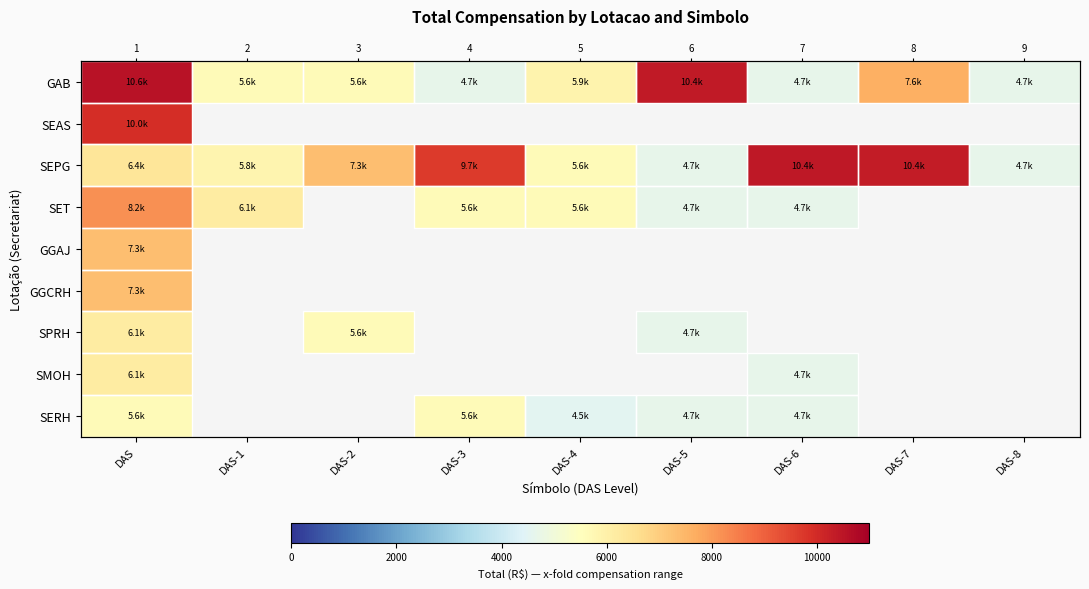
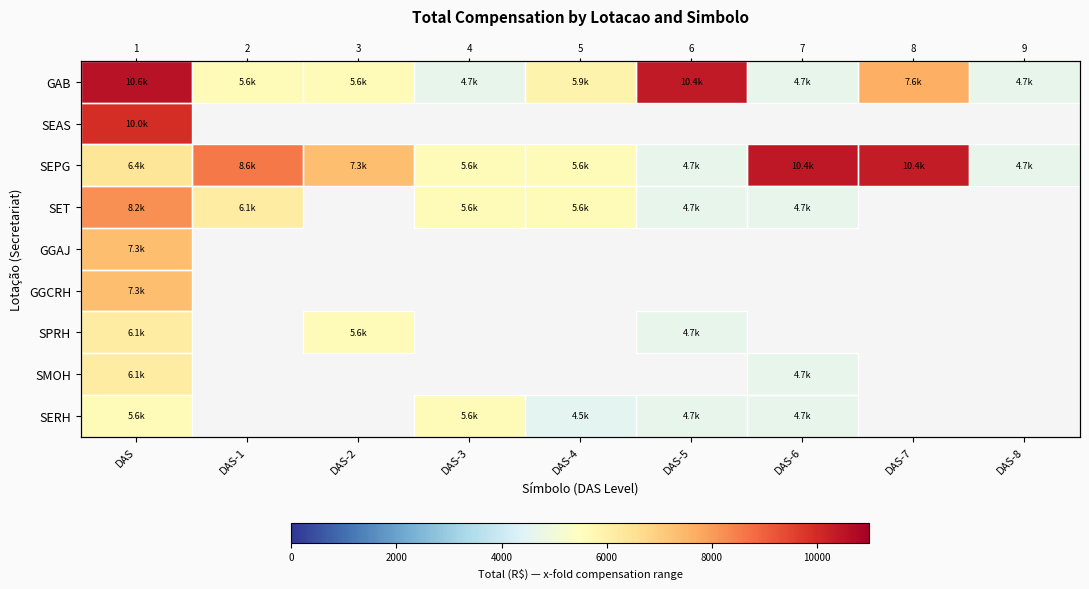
SEPG, DAS-1: 5.8k -> 8.6k
SEPG, DAS-3: 9.7k -> 5.6k
